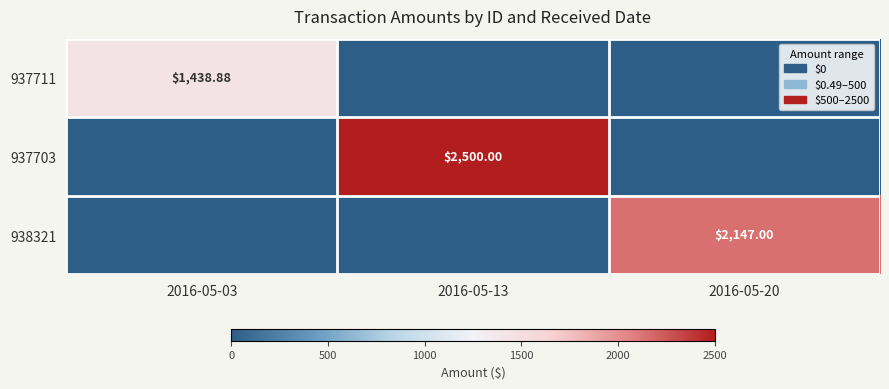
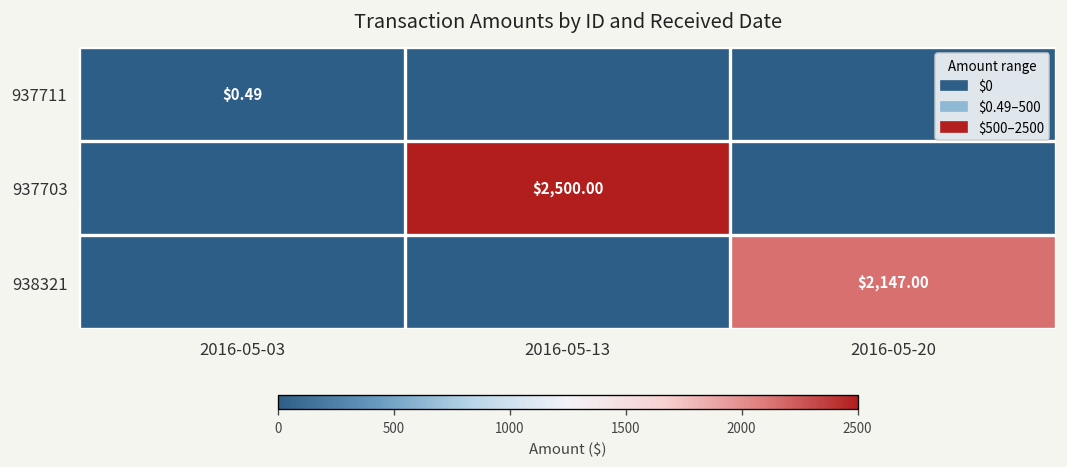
937711, 2016-05-03: $1,438.88 -> $0.49
